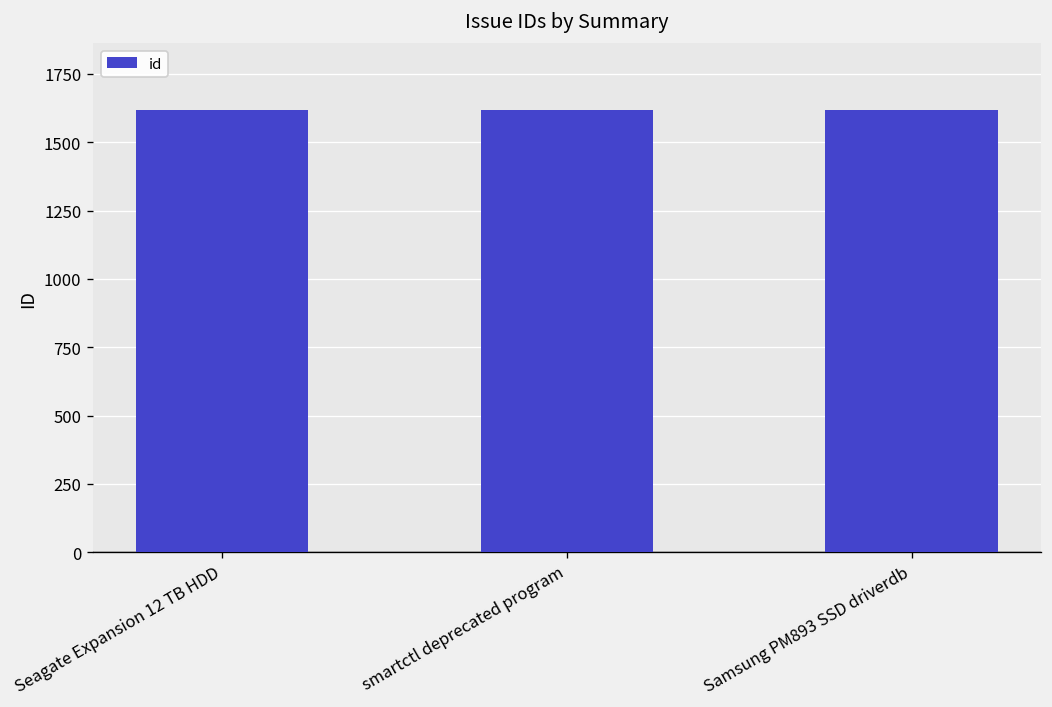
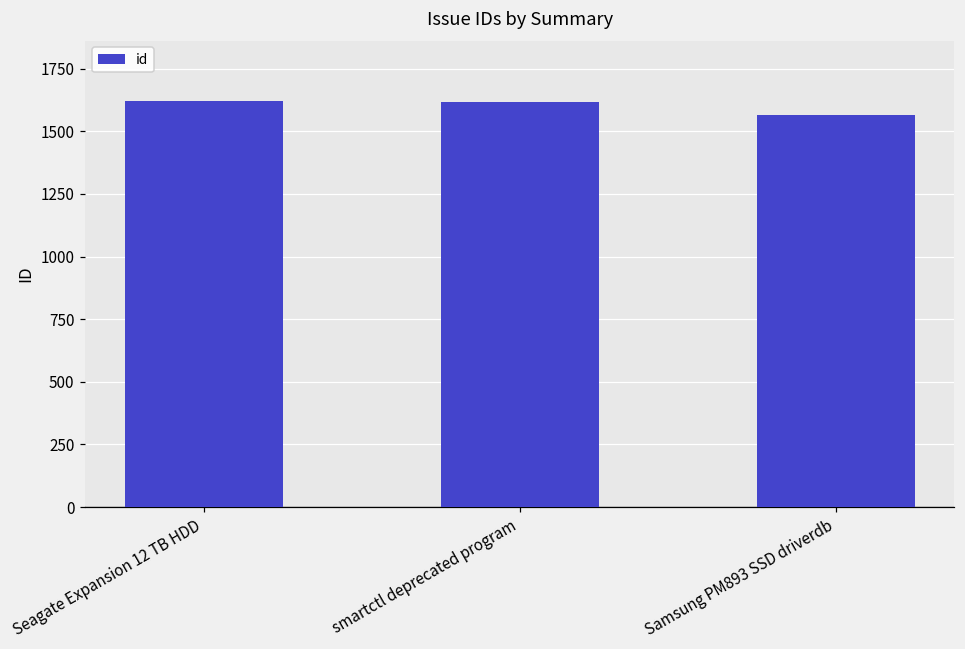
Samsung PM893 SSD driverdb: 1620 -> 1560
